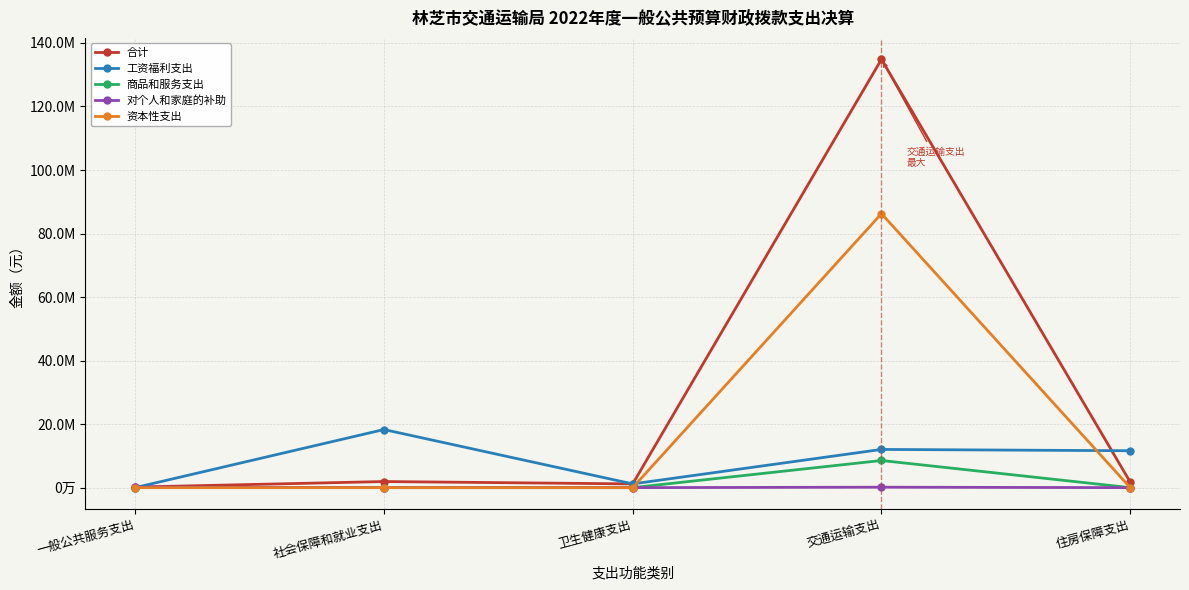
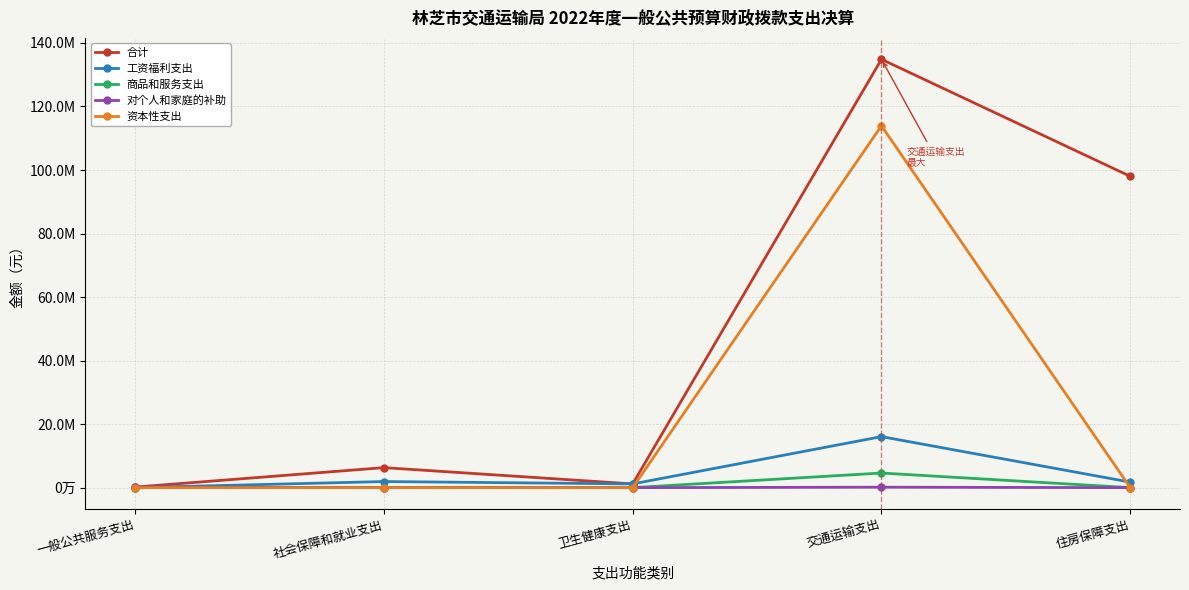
合计, 社会保障和就业支出: 2000000 -> 6000000
工资福利支出, 社会保障和就业支出: 18000000 -> 2000000
工资福利支出, 交通运输支出: 12000000 -> 16000000
商品和服务支出, 交通运输支出: 9000000 -> 5000000
资本性支出, 交通运输支出: 86000000 -> 114000000
合计, 住房保障支出: 2000000 -> 98000000
工资福利支出, 住房保障支出: 12000000 -> 2000000
